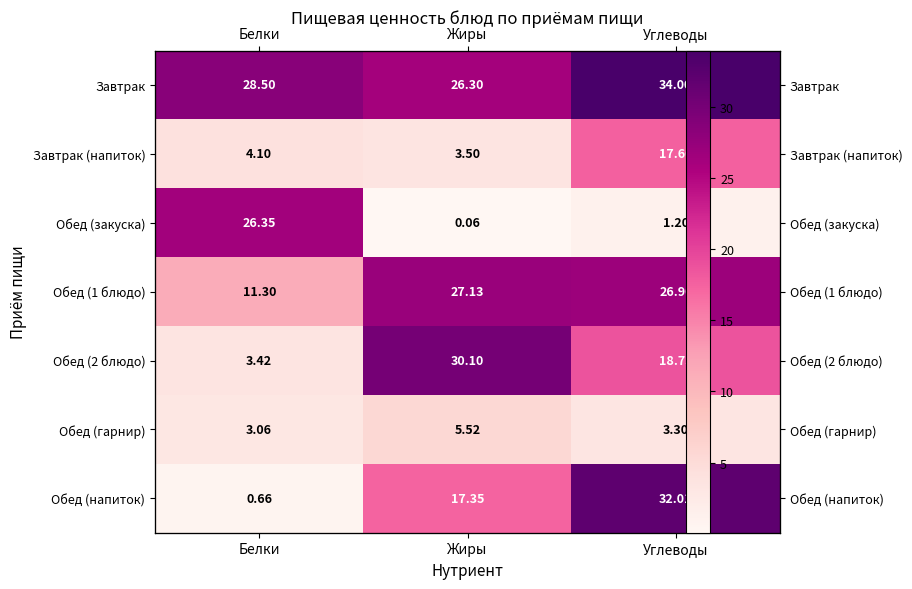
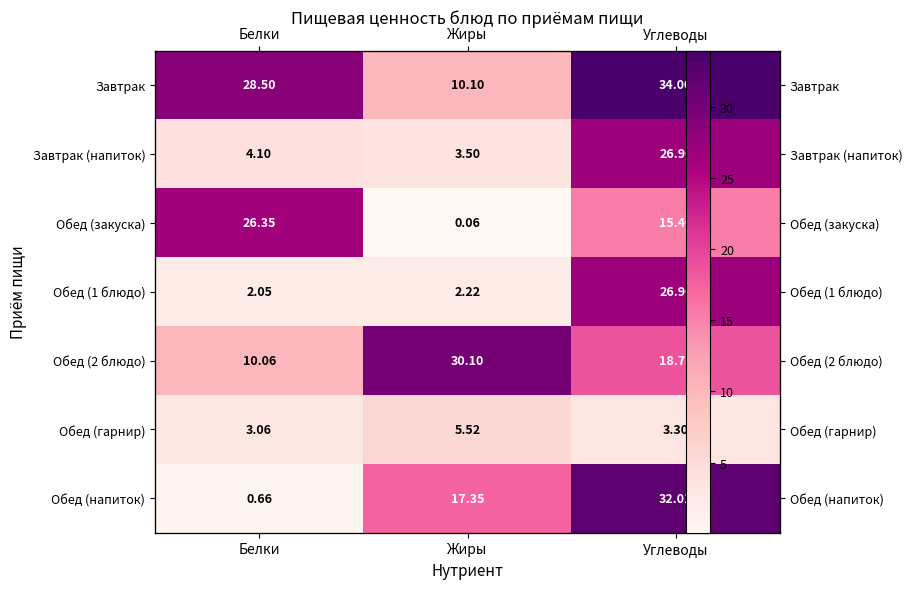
Завтрак, Жиры: 26.30 -> 10.10
Завтрак (напиток), Углеводы: 17.60 -> 26.90
Обед (закуска), Углеводы: 1.20 -> 15.40
Обед (1 блюдо), Белки: 11.30 -> 2.05
Обед (1 блюдо), Жиры: 27.13 -> 2.22
Обед (2 блюдо), Белки: 3.42 -> 10.06
